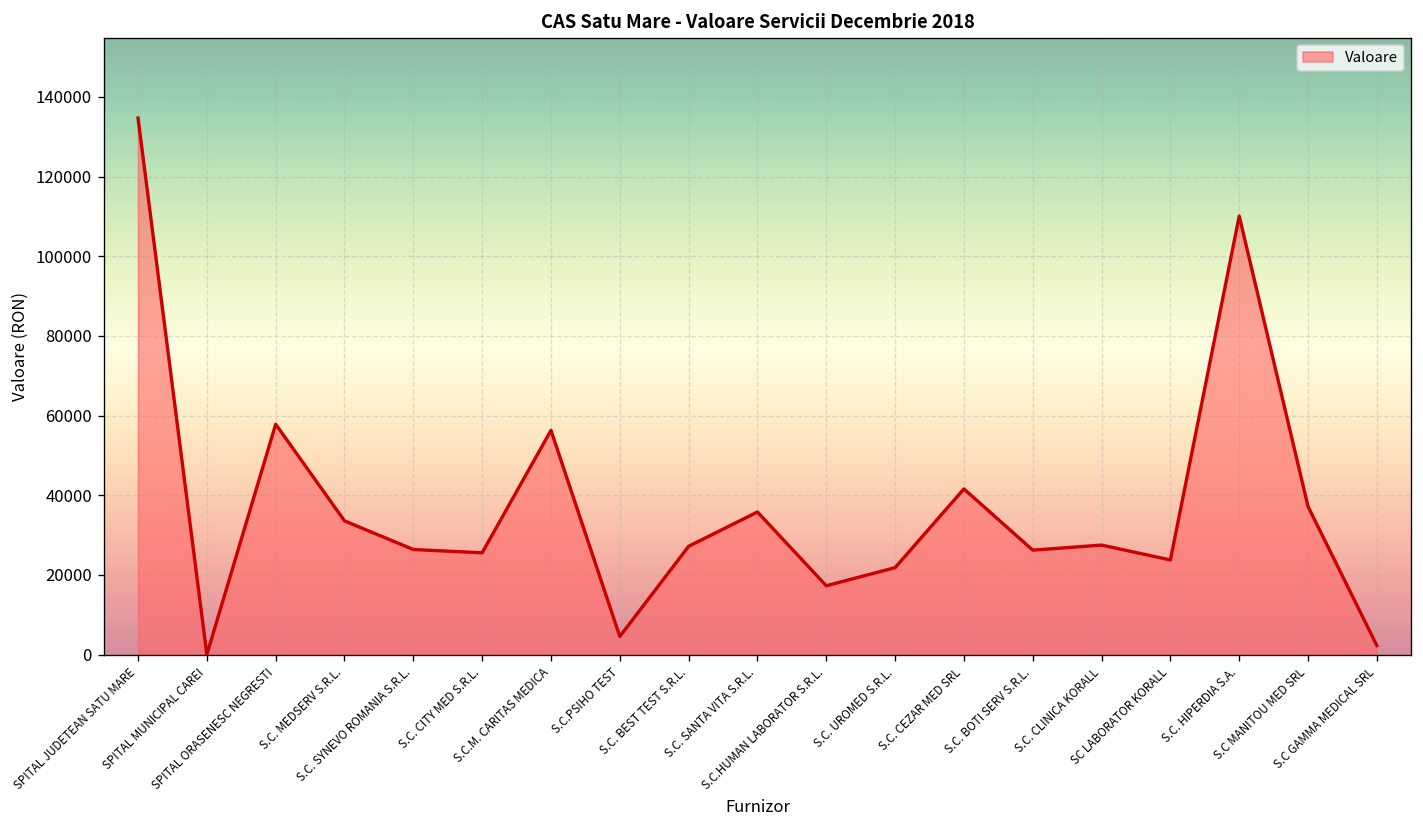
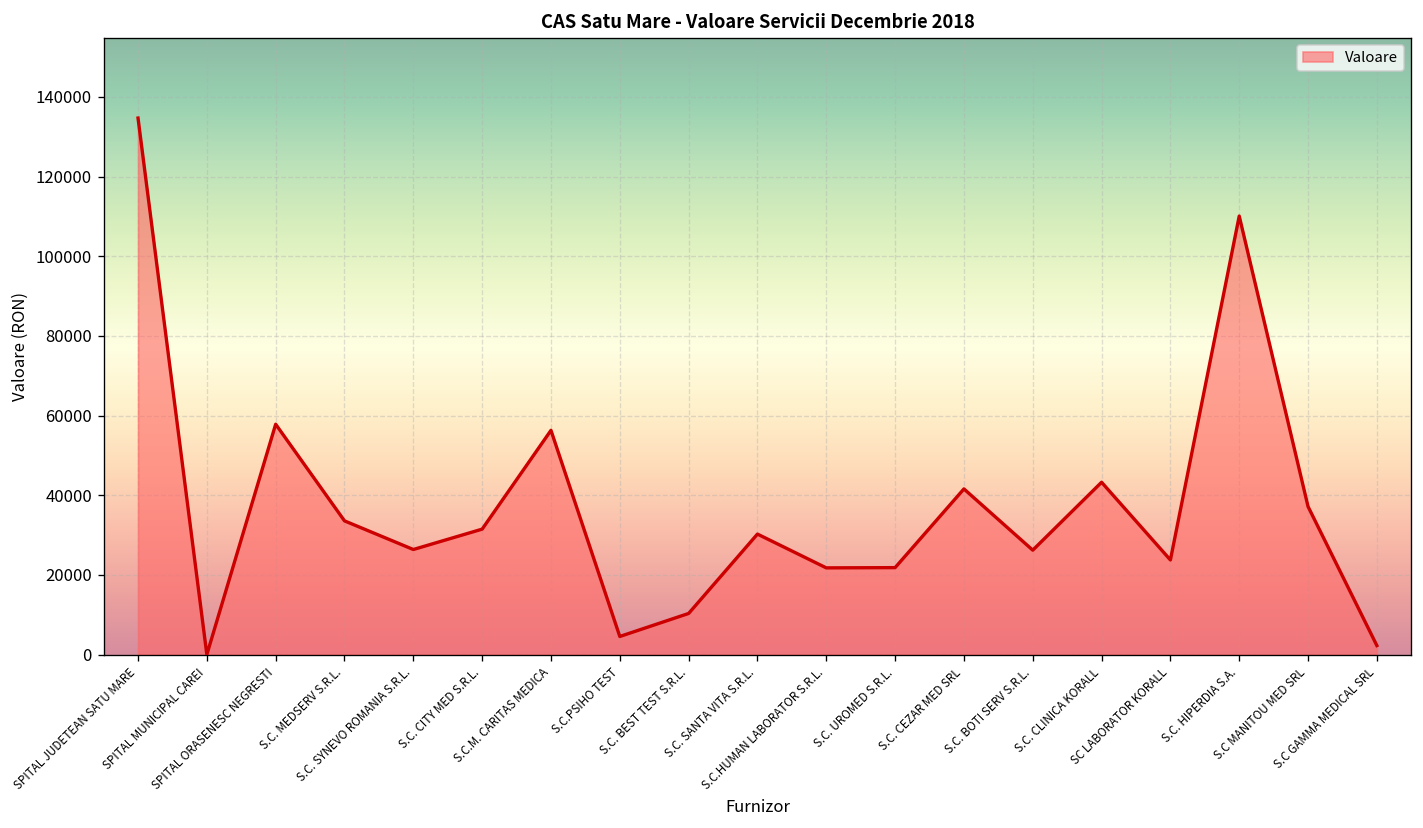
S.C. CITY MED S.R.L.: 26000 -> 31000
S.C. BEST TEST S.R.L.: 27000 -> 10000
S.C. SANTA VITA S.R.L.: 36000 -> 30000
S.C.HUMAN LABORATOR S.R.L.: 17000 -> 22000
S.C. CLINICA KORALL: 27000 -> 43000
